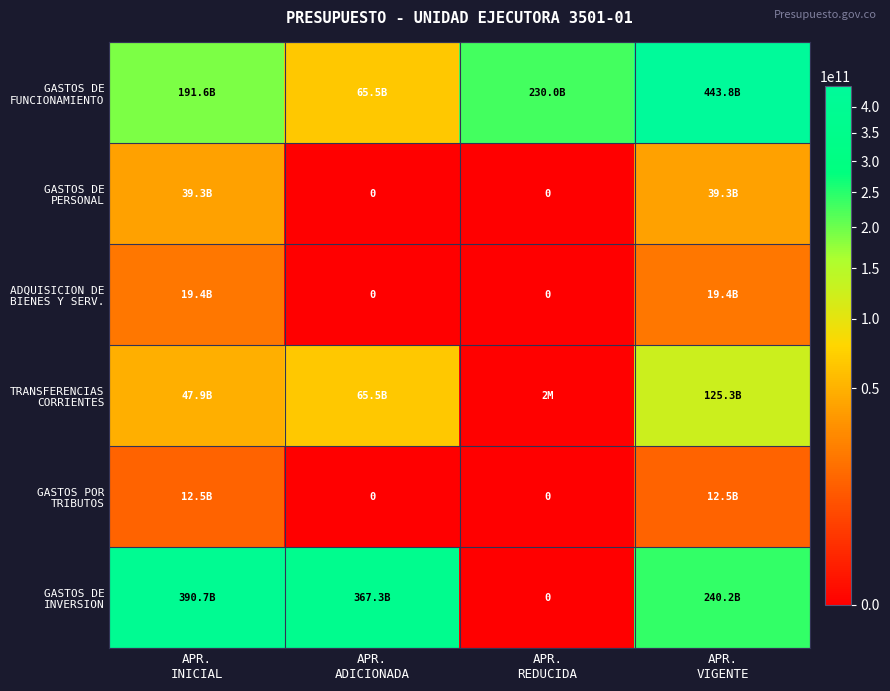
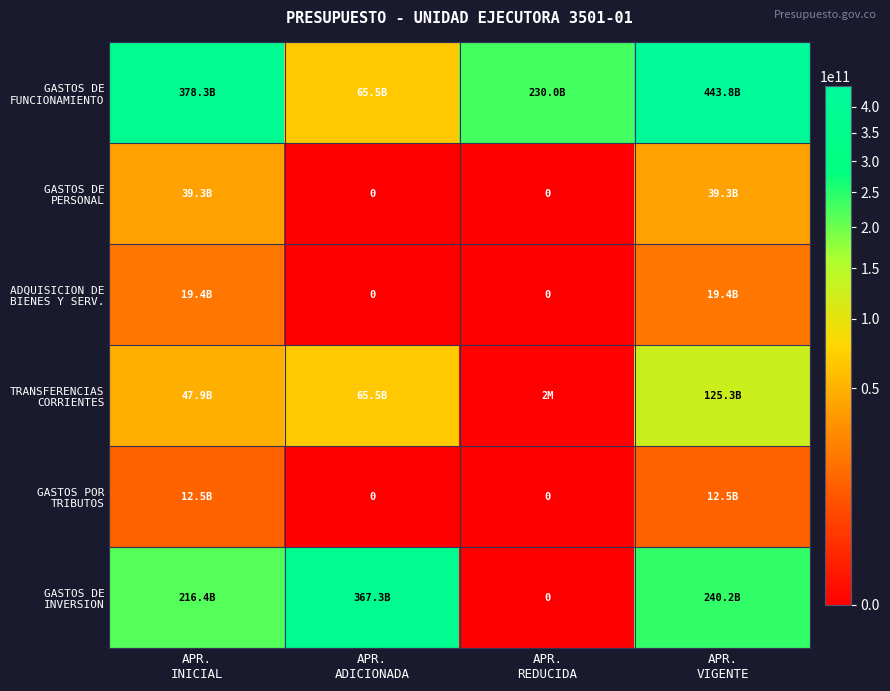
GASTOS DE FUNCIONAMIENTO, APR. INICIAL: 191.6B -> 378.3B
GASTOS DE INVERSION, APR. INICIAL: 390.7B -> 216.4B
